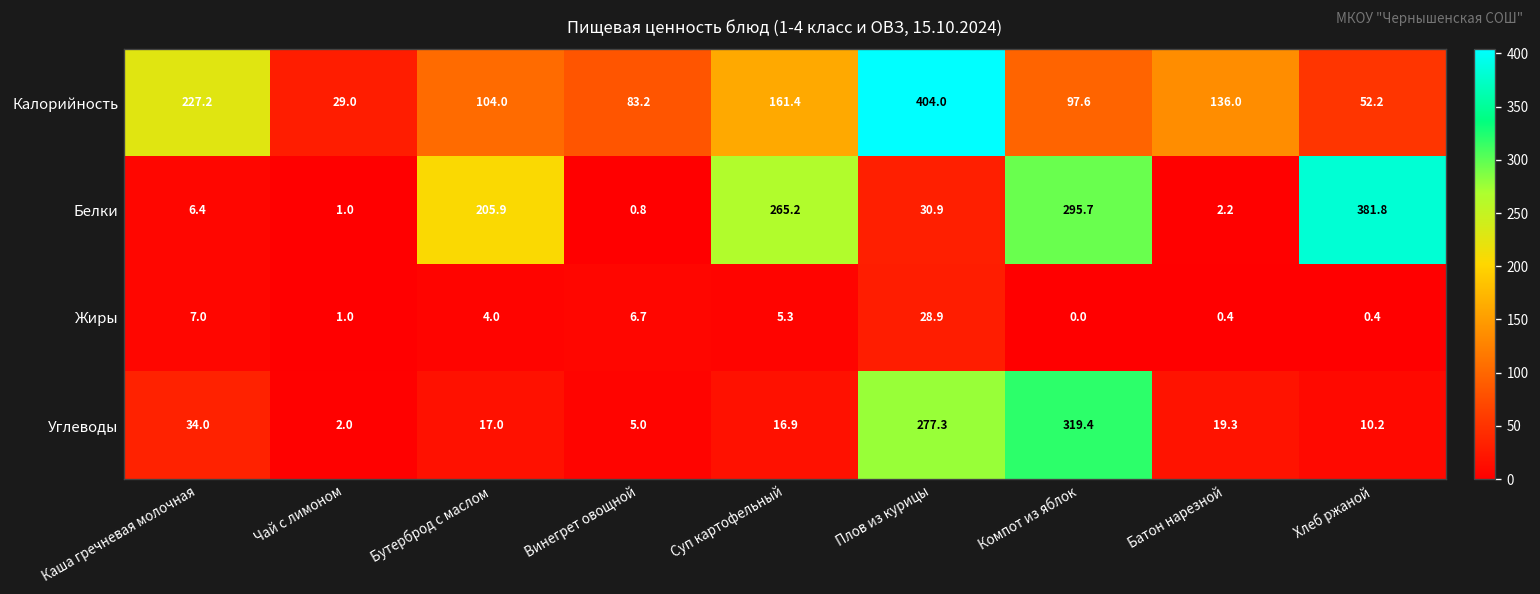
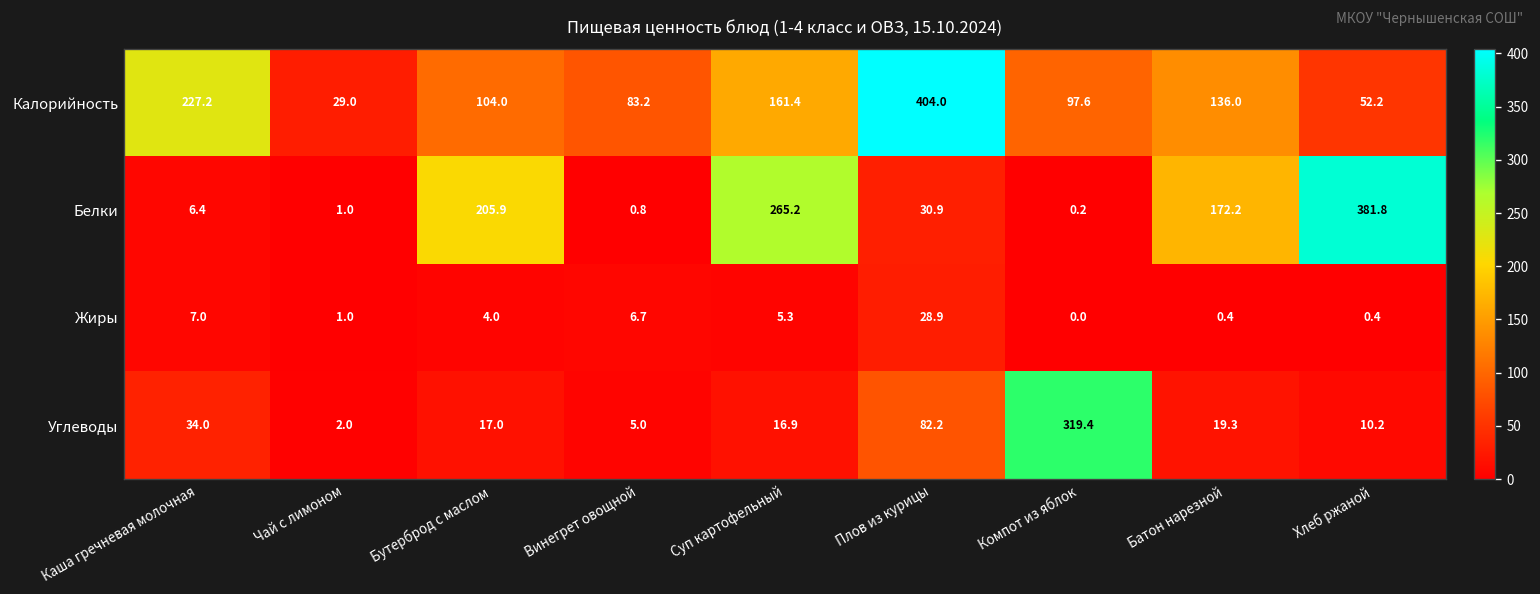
Белки, Компот из яблок: 295.7 -> 0.2
Белки, Батон нарезной: 2.2 -> 172.2
Углеводы, Плов из курицы: 277.3 -> 82.2
